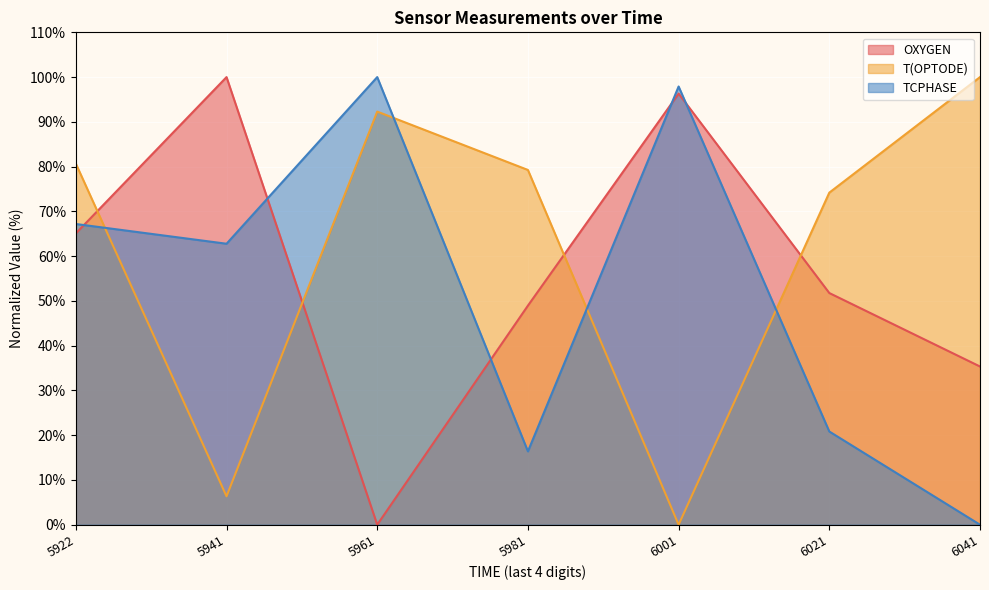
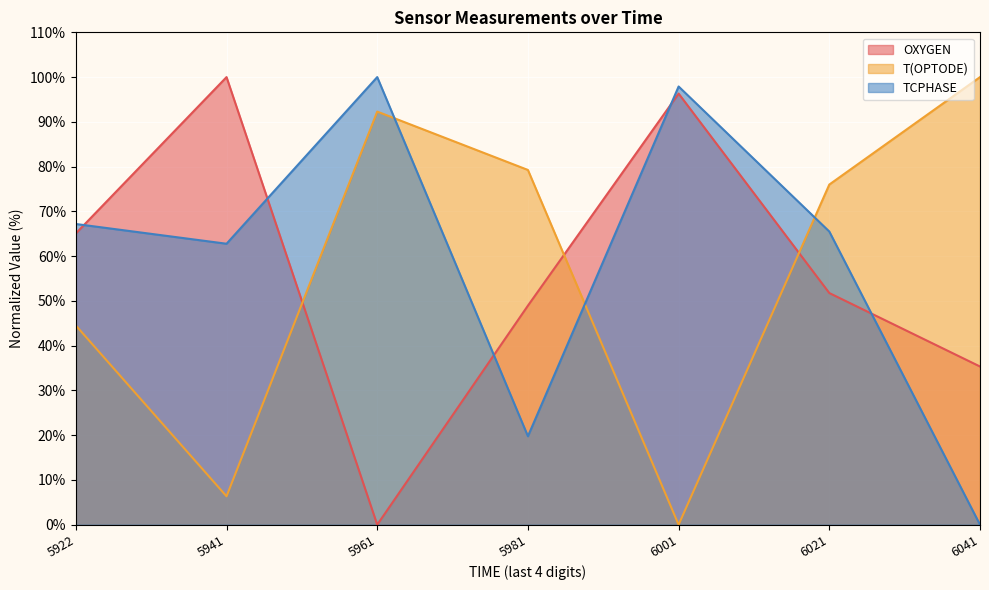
T(OPTODE), 5922: 81% -> 45%
TCPHASE, 5981: 16% -> 20%
T(OPTODE), 6021: 74% -> 76%
TCPHASE, 6021: 21% -> 65%
